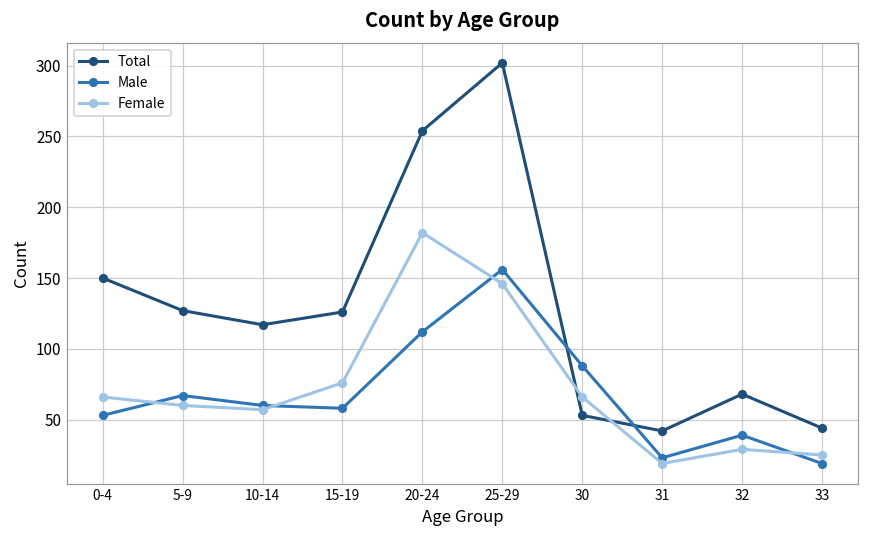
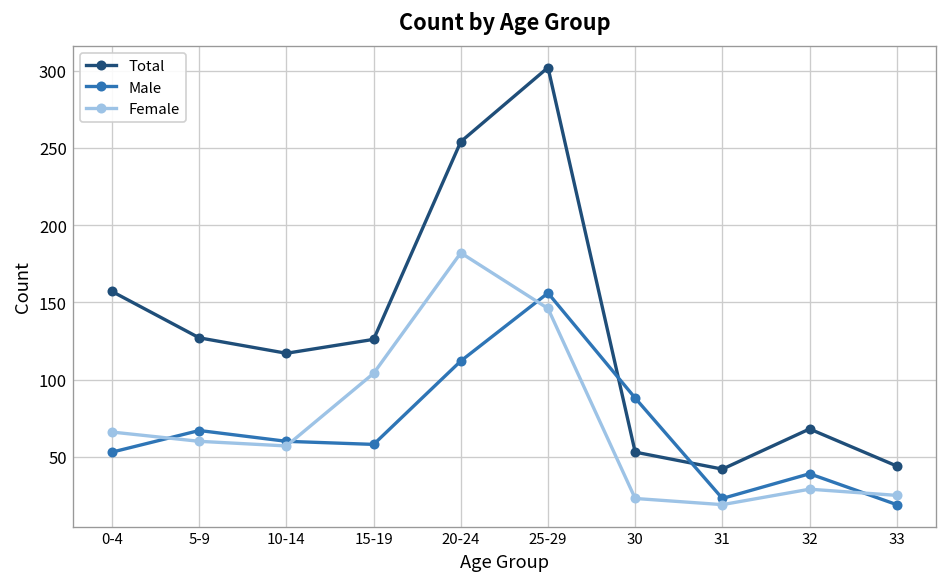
Total, 0-4: 150 -> 157
Female, 15-19: 76 -> 104
Female, 30: 66 -> 23
